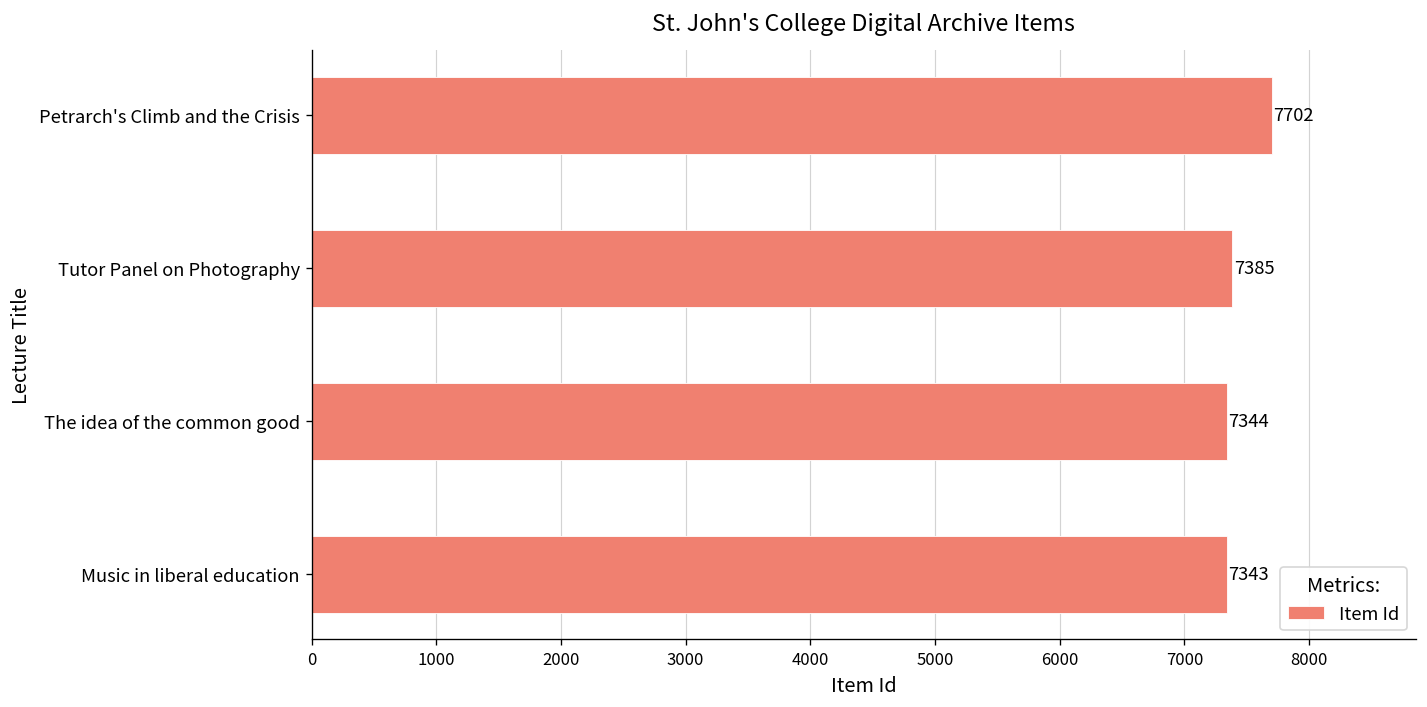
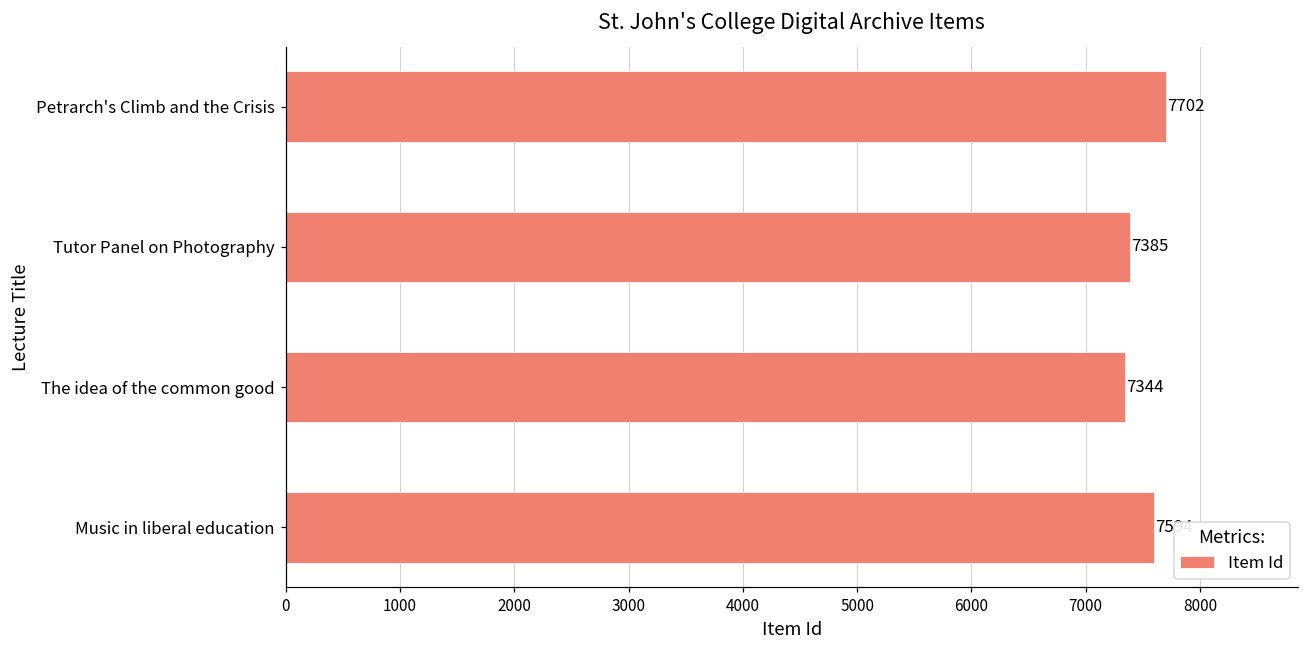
Music in liberal education: 7340 -> 7590
